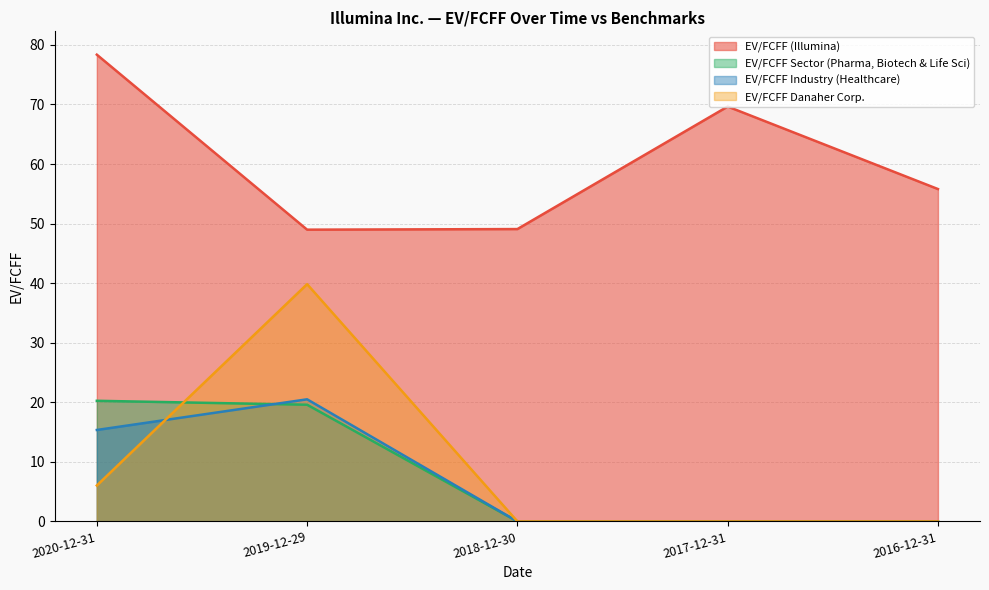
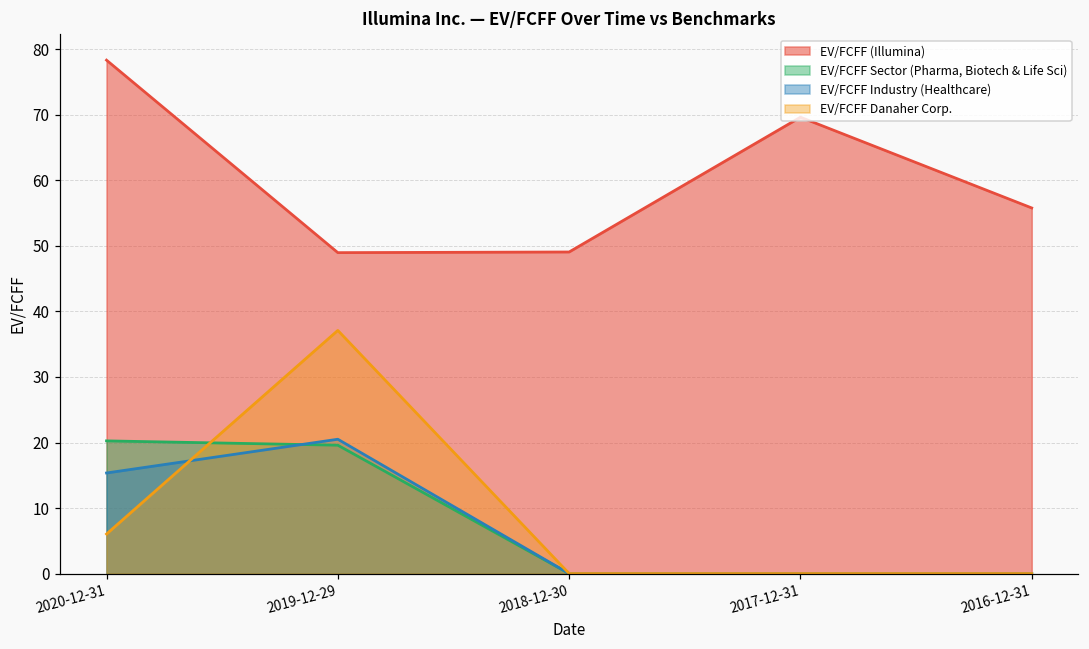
EV/FCFF Danaher Corp., 2019-12-29: 40 -> 37
